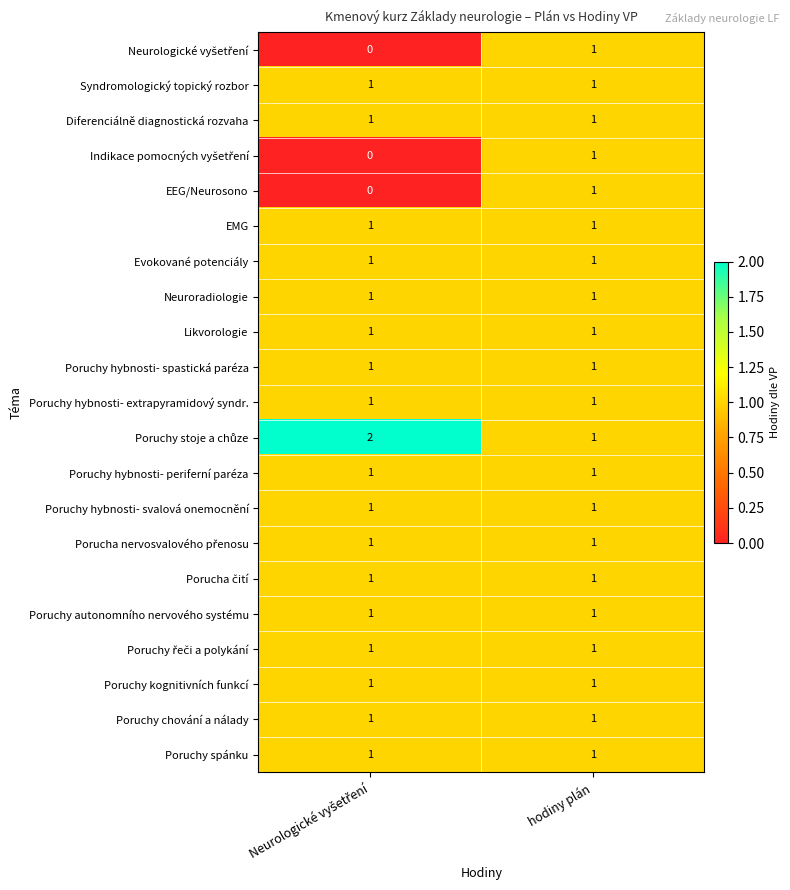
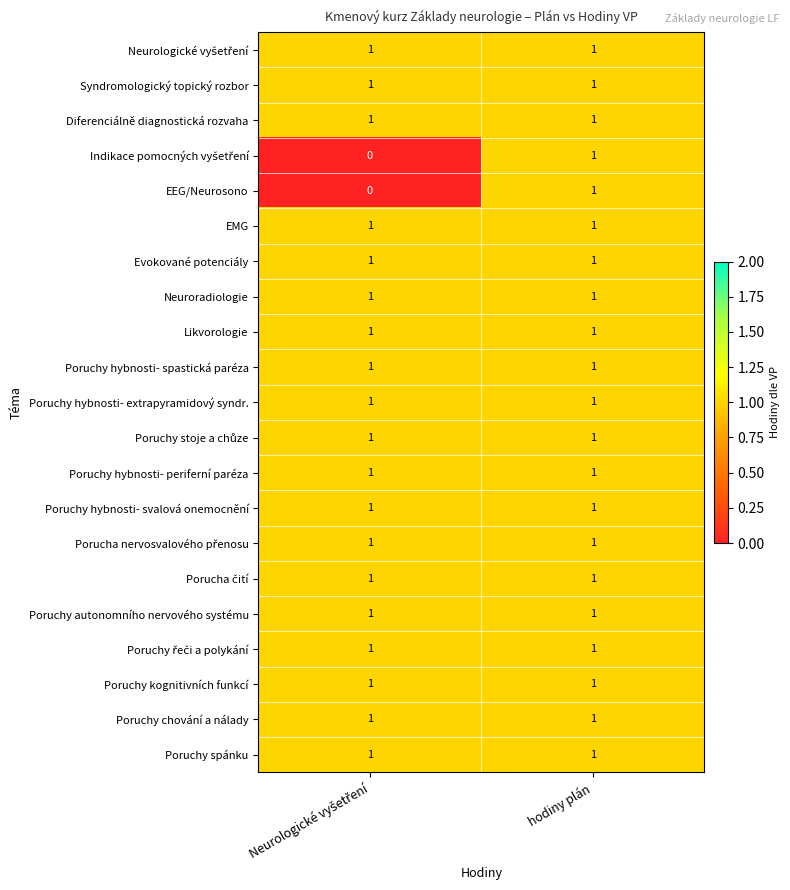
Neurologické vyšetření, Neurologické vyšetření: 0 -> 1
Poruchy stoje a chůze, Neurologické vyšetření: 2 -> 1
